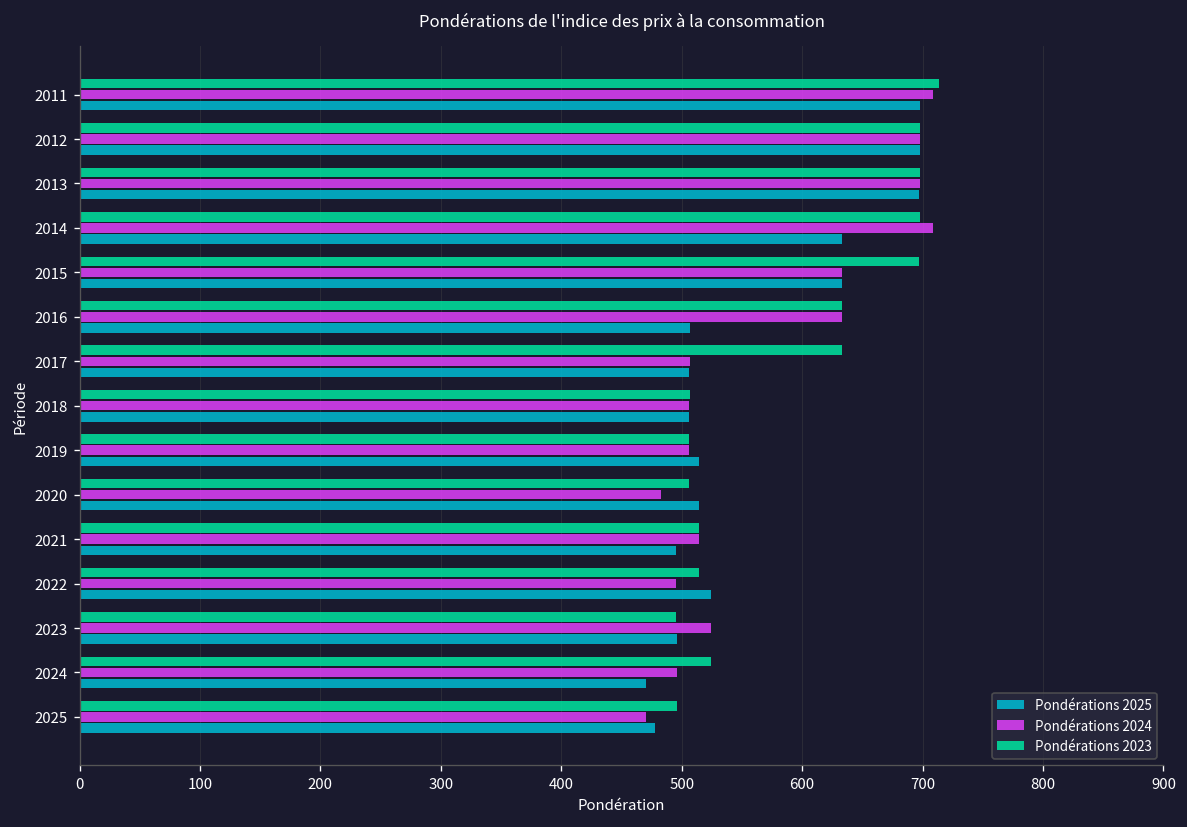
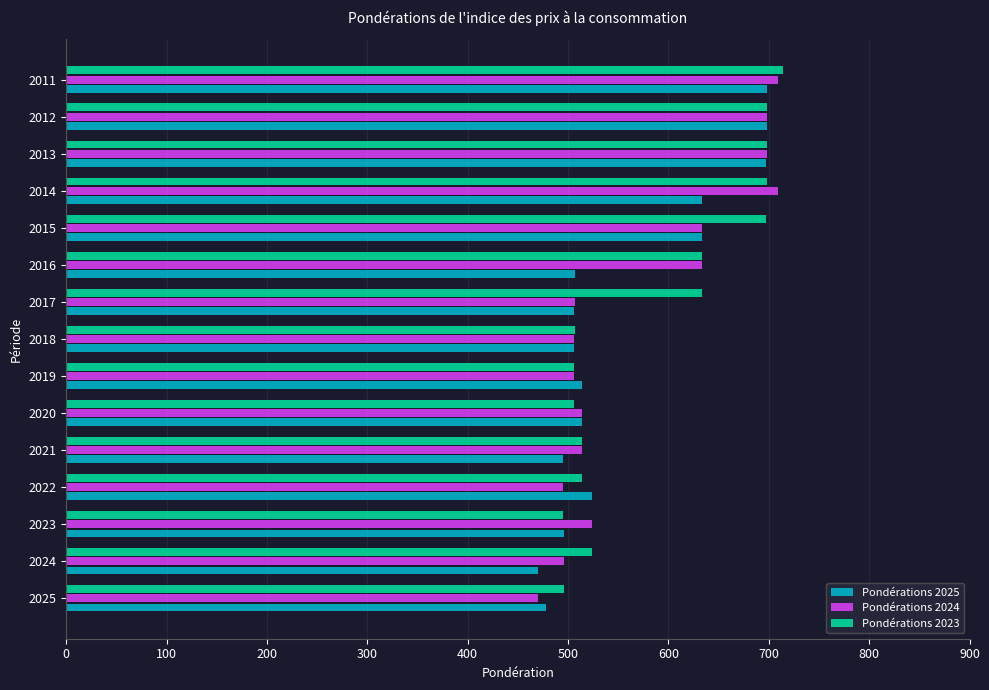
Pondérations 2024, 2020: 483 -> 514
